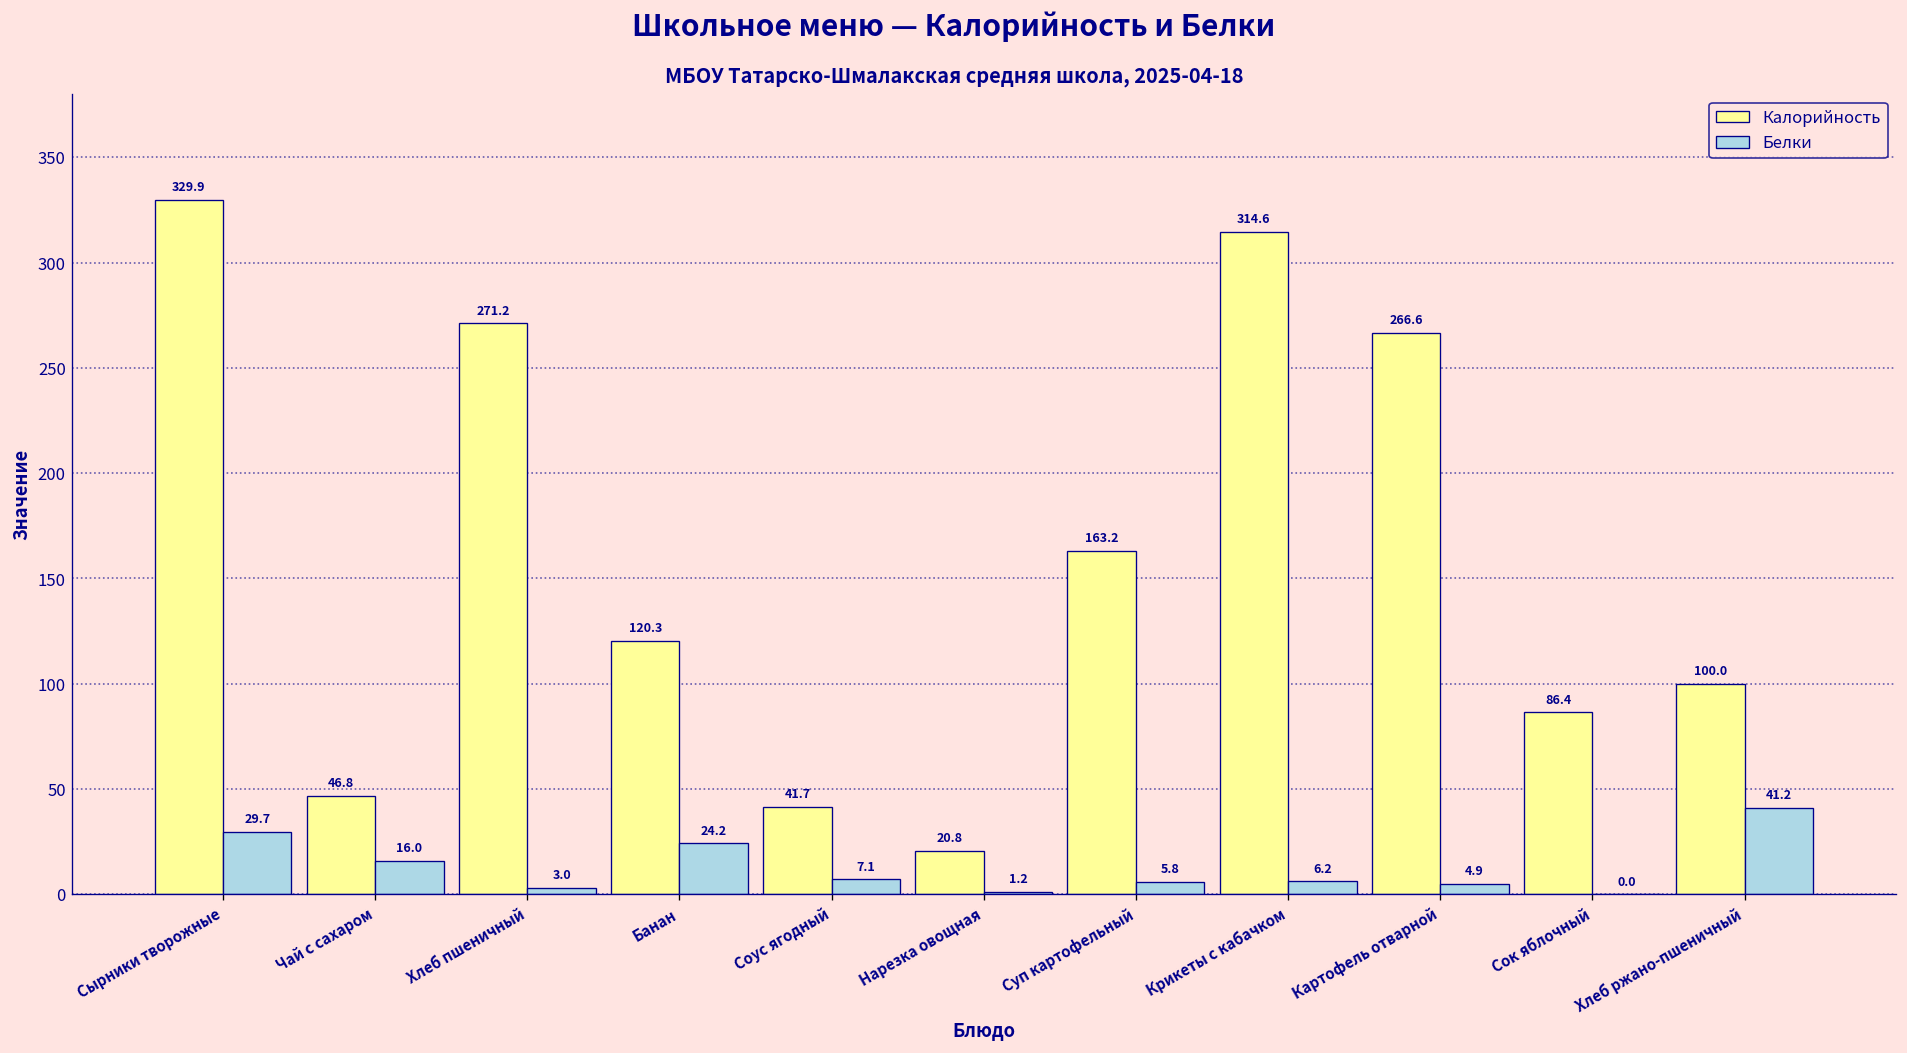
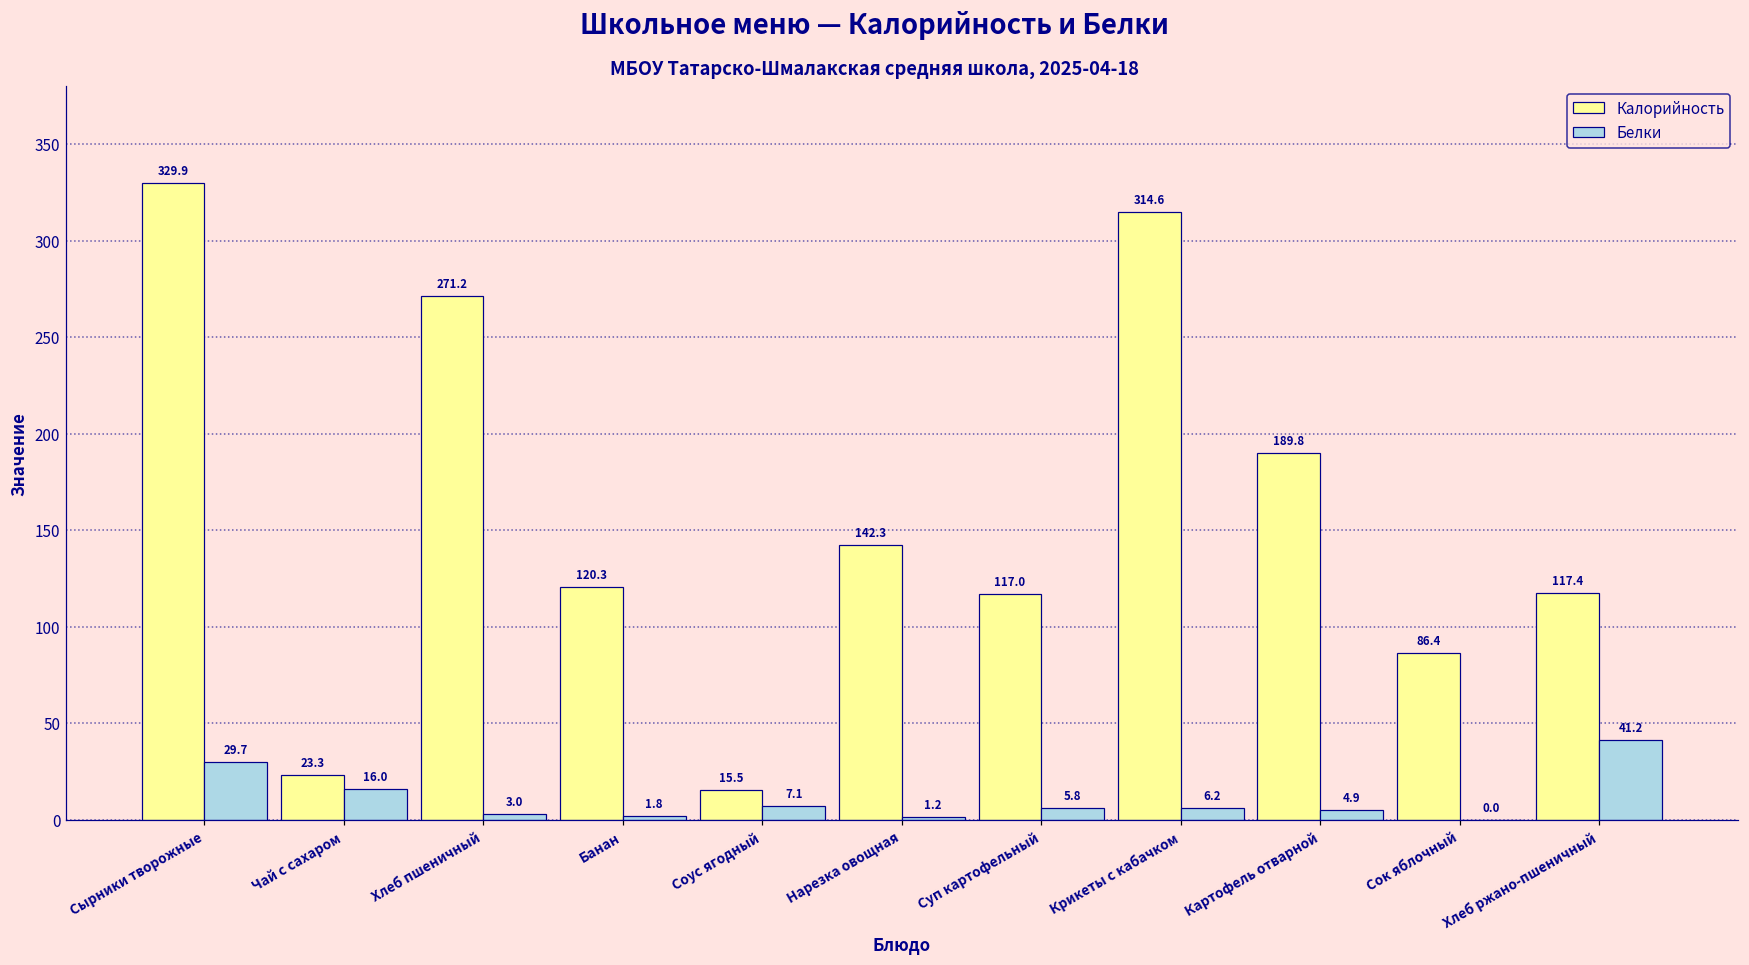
Калорийность, Чай с сахаром: 46.8 -> 23.3
Белки, Банан: 24.2 -> 1.8
Калорийность, Соус ягодный: 41.7 -> 15.5
Калорийность, Нарезка овощная: 20.8 -> 142.3
Калорийность, Суп картофельный: 163.2 -> 117.0
Калорийность, Картофель отварной: 266.6 -> 189.8
Калорийность, Хлеб ржано-пшеничный: 100.0 -> 117.4
